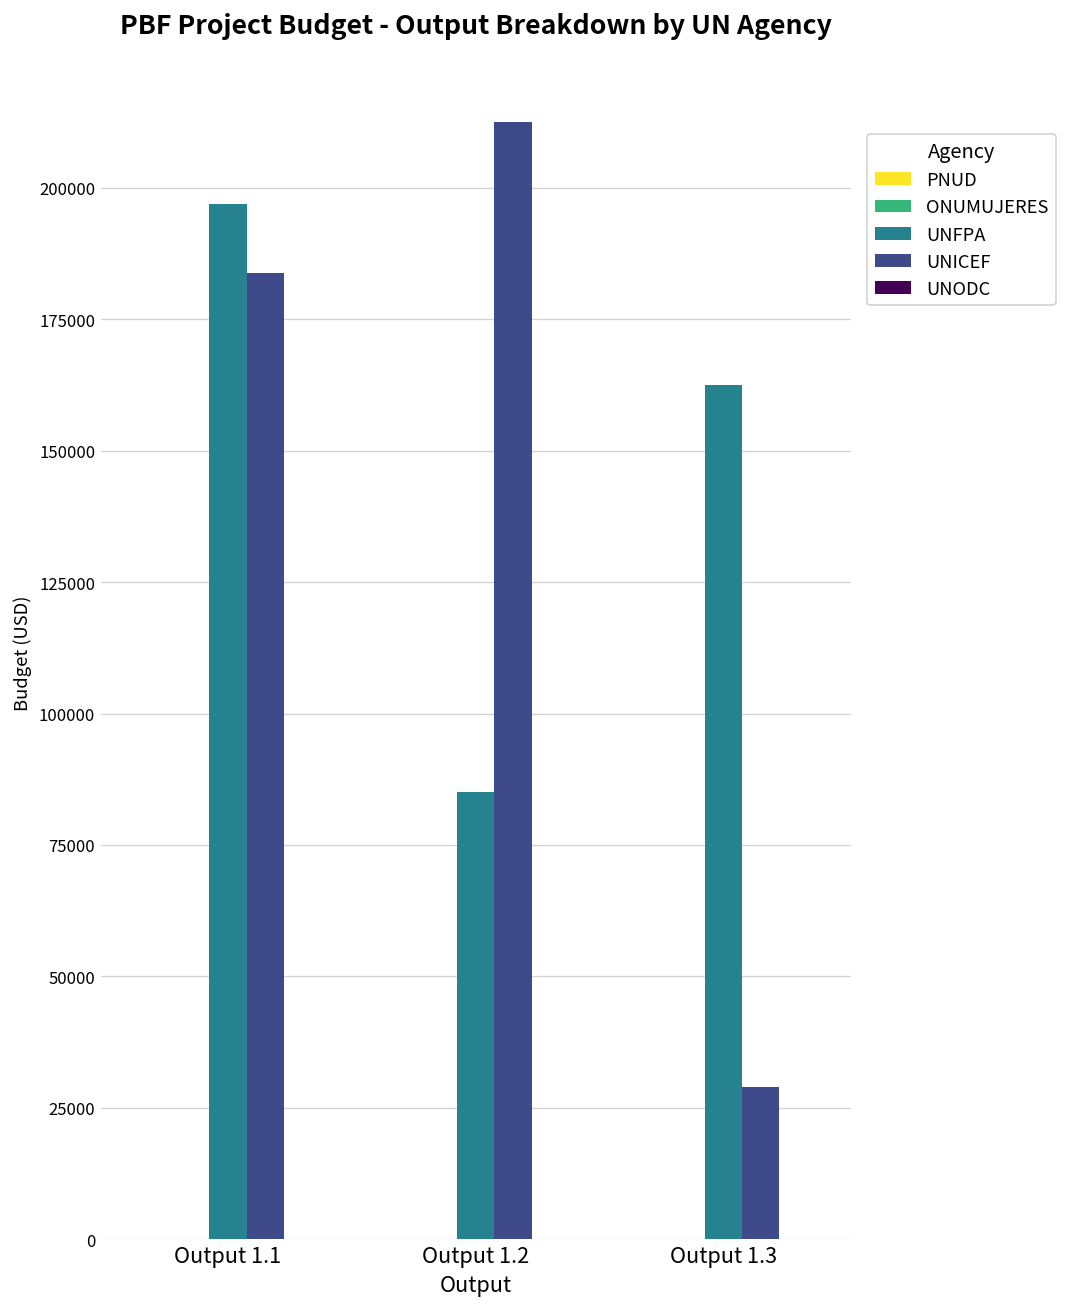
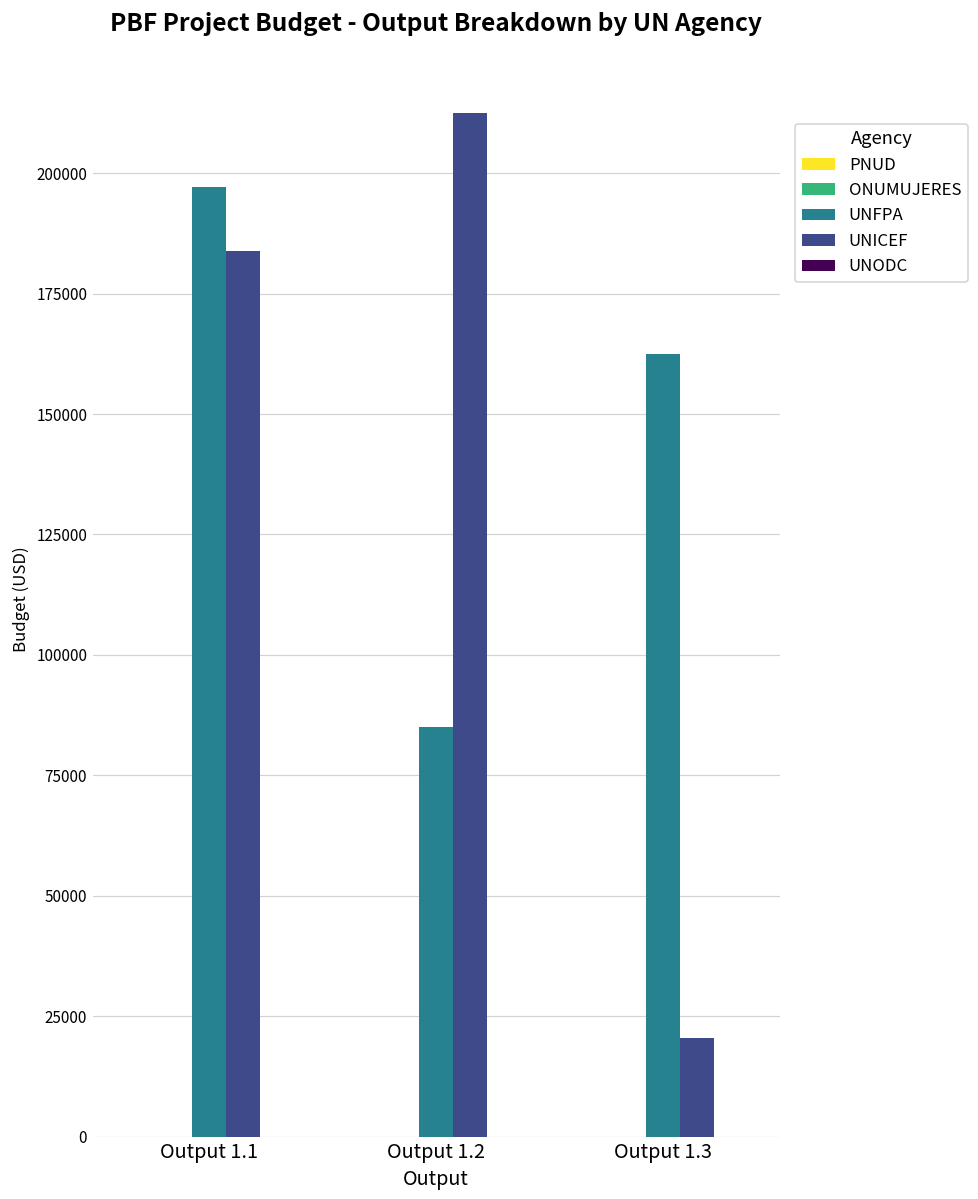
UNICEF, Output 1.3: 29000 -> 21000
